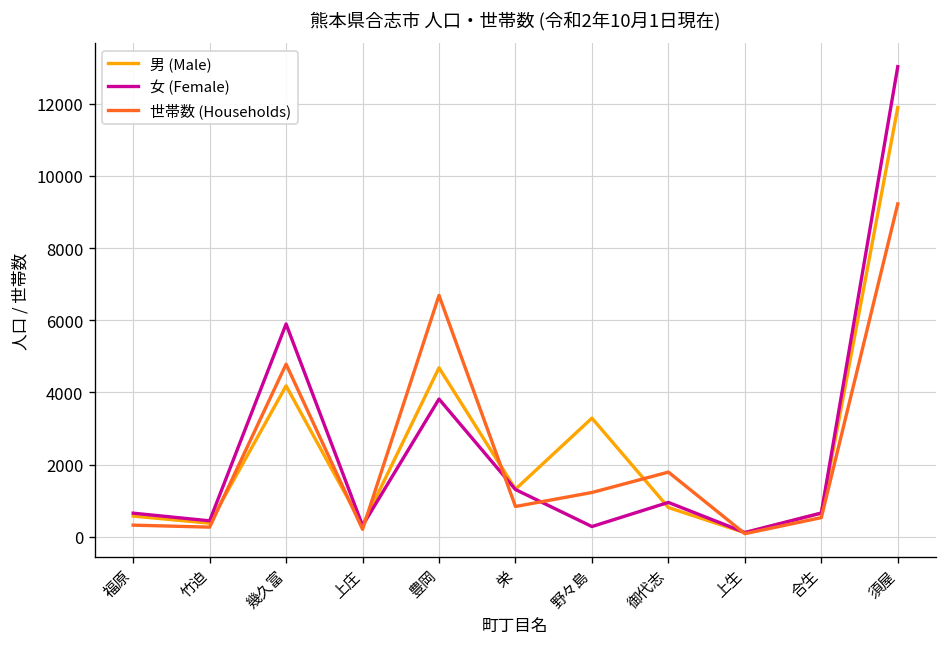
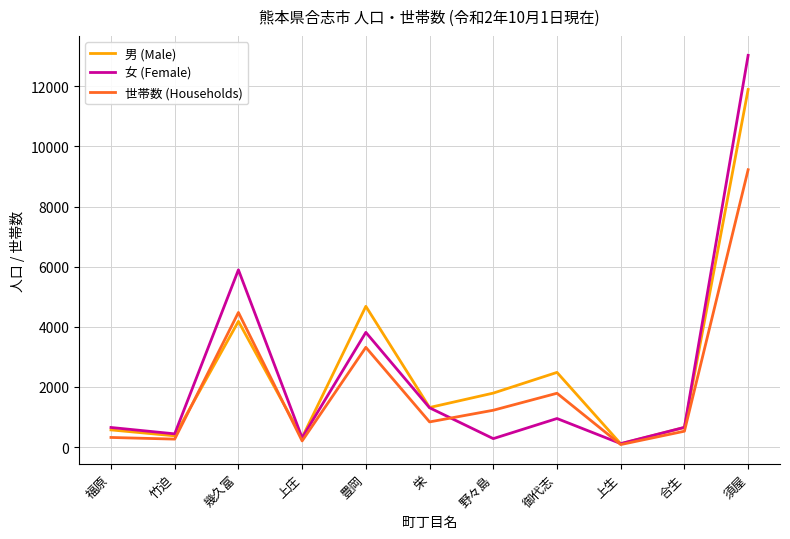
世帯数 (Households), 幾久富: 4800 -> 4500
世帯数 (Households), 豊岡: 6700 -> 3300
男 (Male), 野々島: 3300 -> 1800
男 (Male), 御代志: 800 -> 2500
